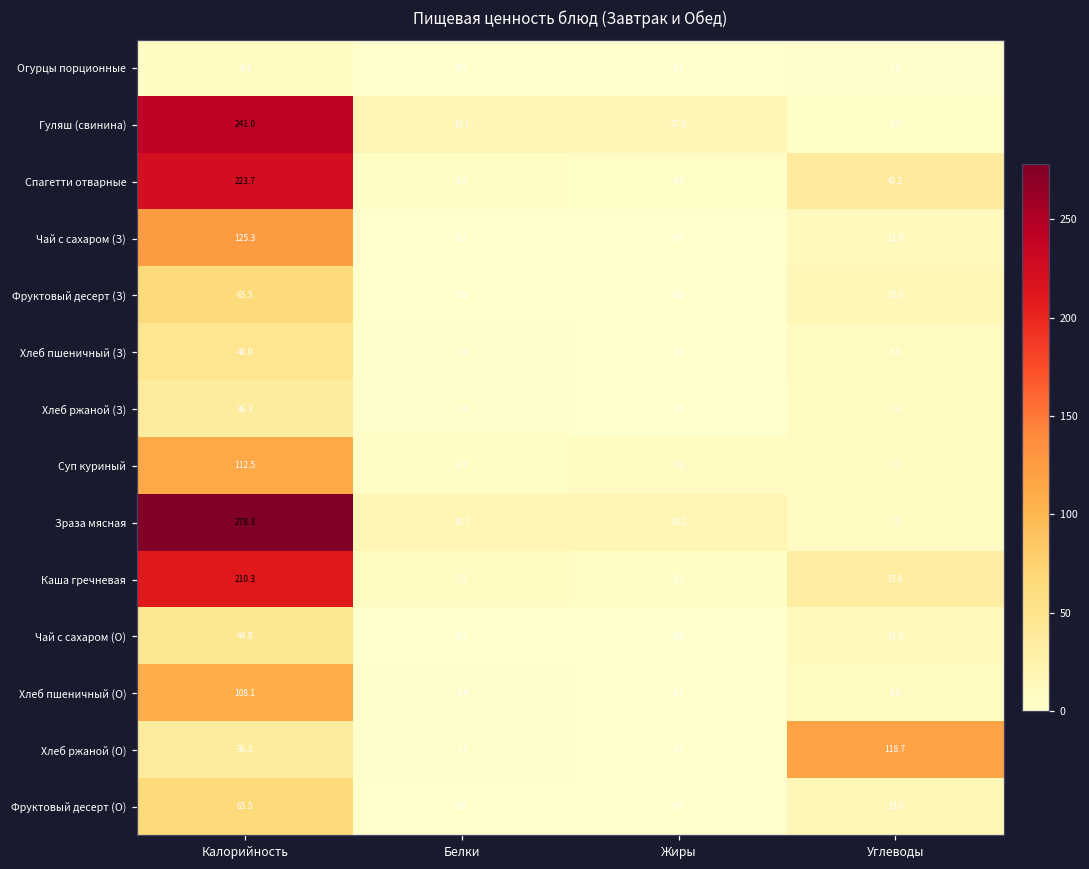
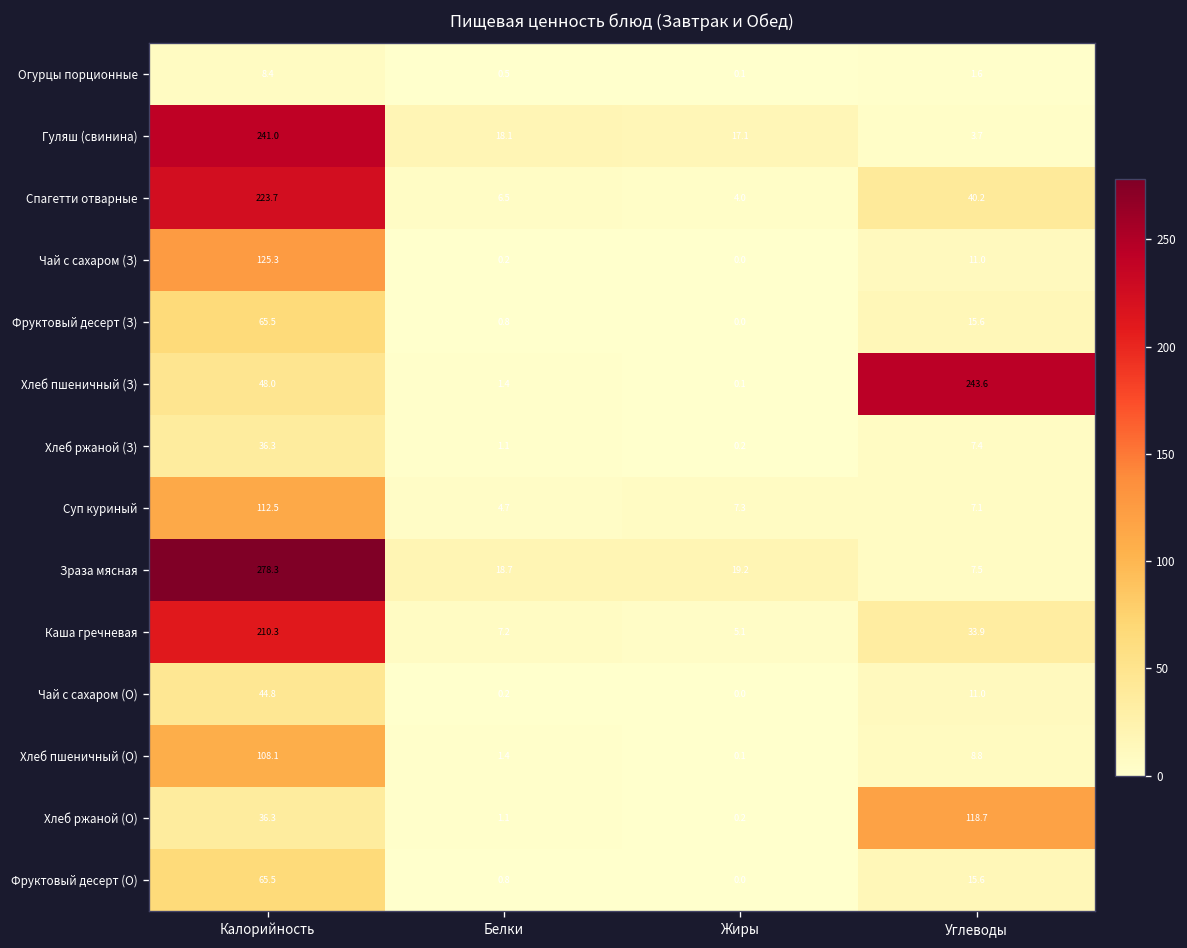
Хлеб пшеничный (З), Углеводы: 8.8 -> 243.6
